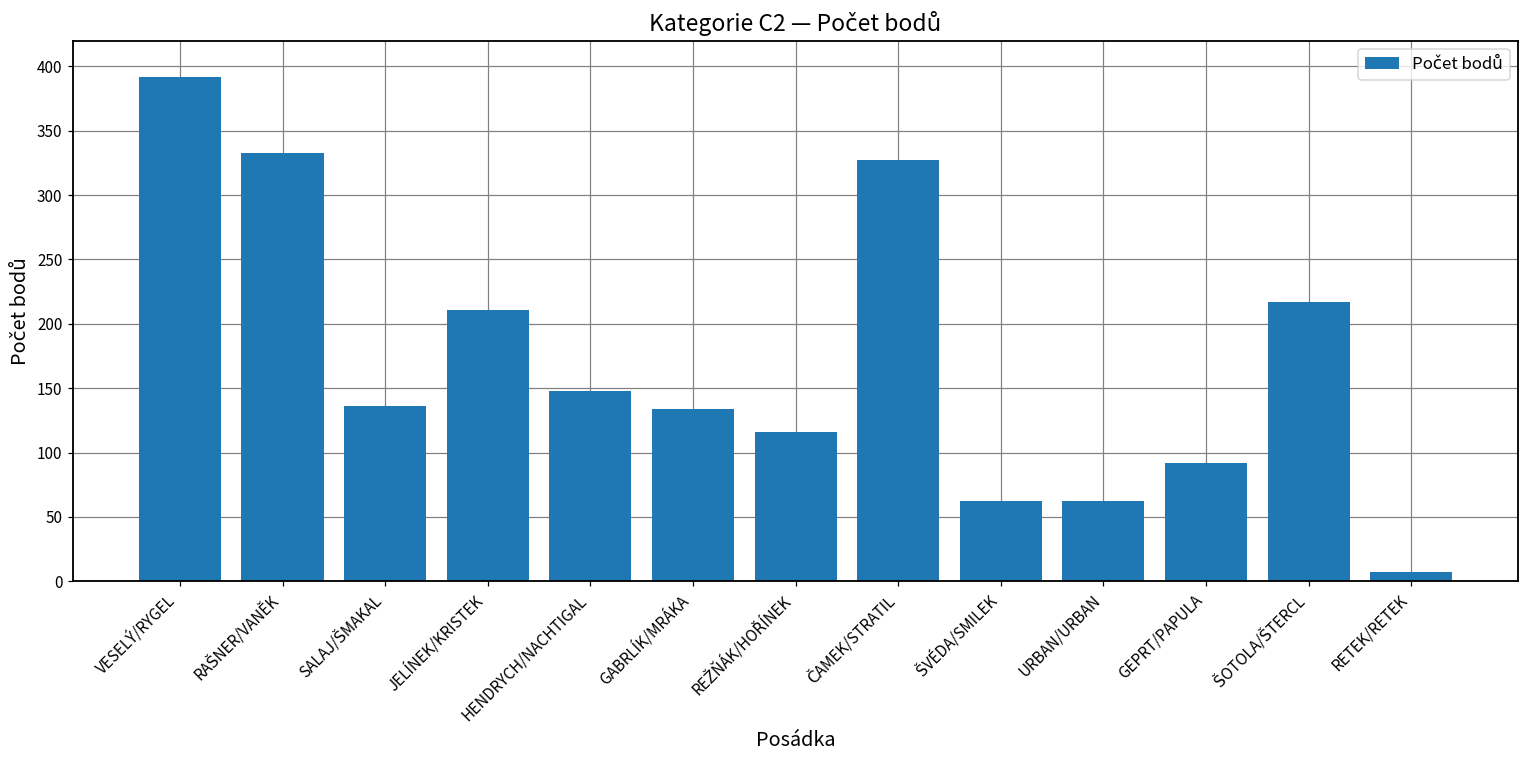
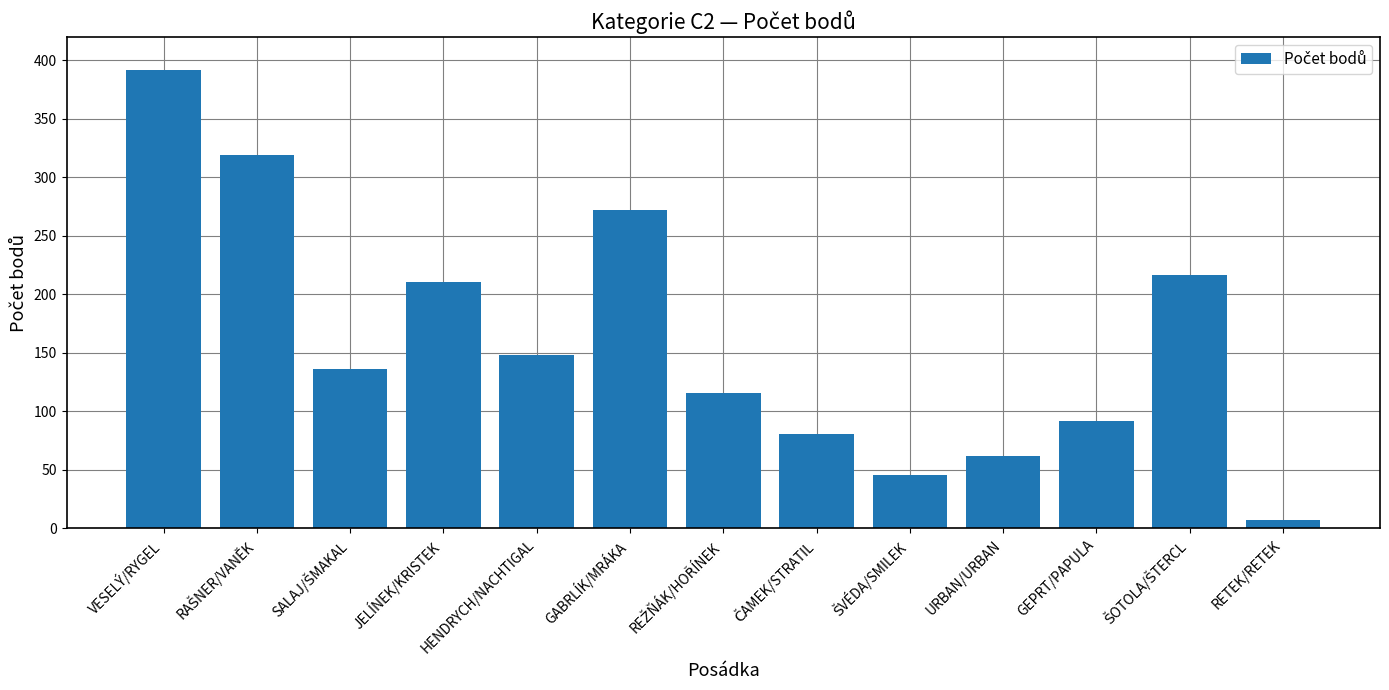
RAŠNER/VANĚK: 333 -> 319
GABRLÍK/MRÁKA: 134 -> 272
ČAMEK/STRATIL: 327 -> 81
ŠVÉDA/SMILEK: 62 -> 46
